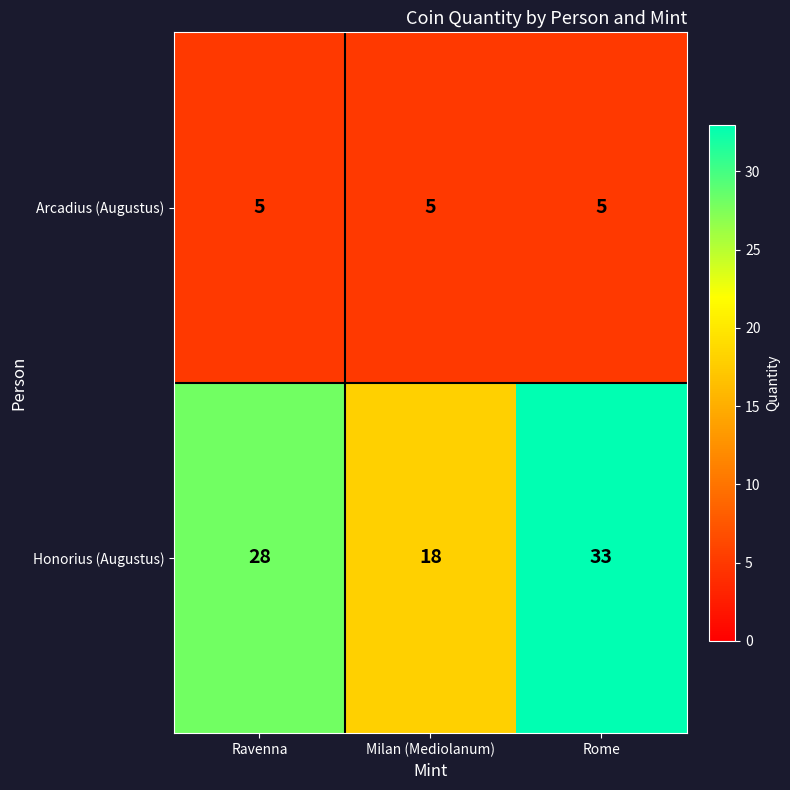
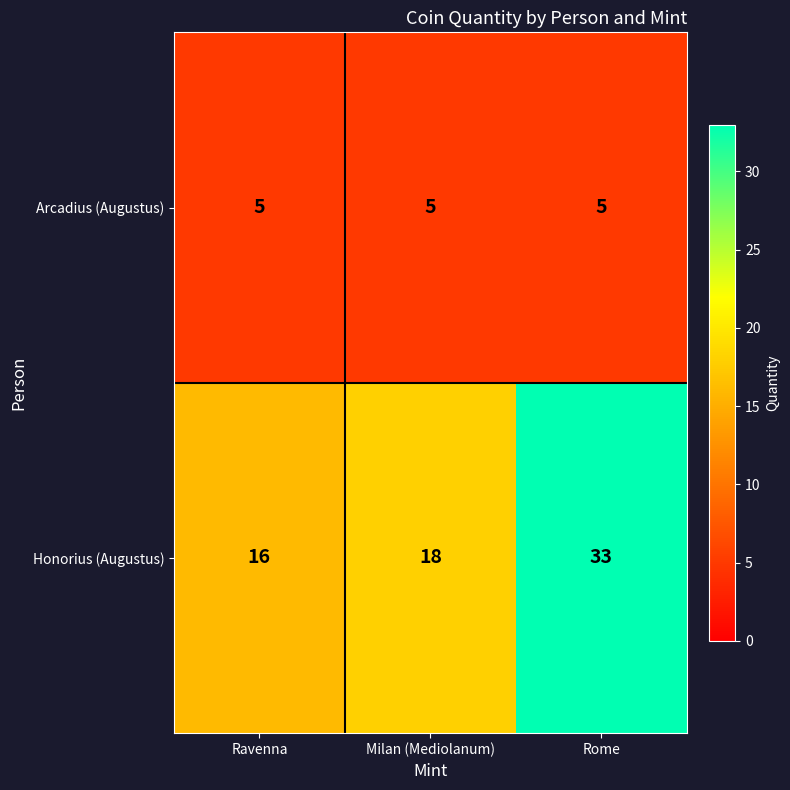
Honorius (Augustus), Ravenna: 28 -> 16
